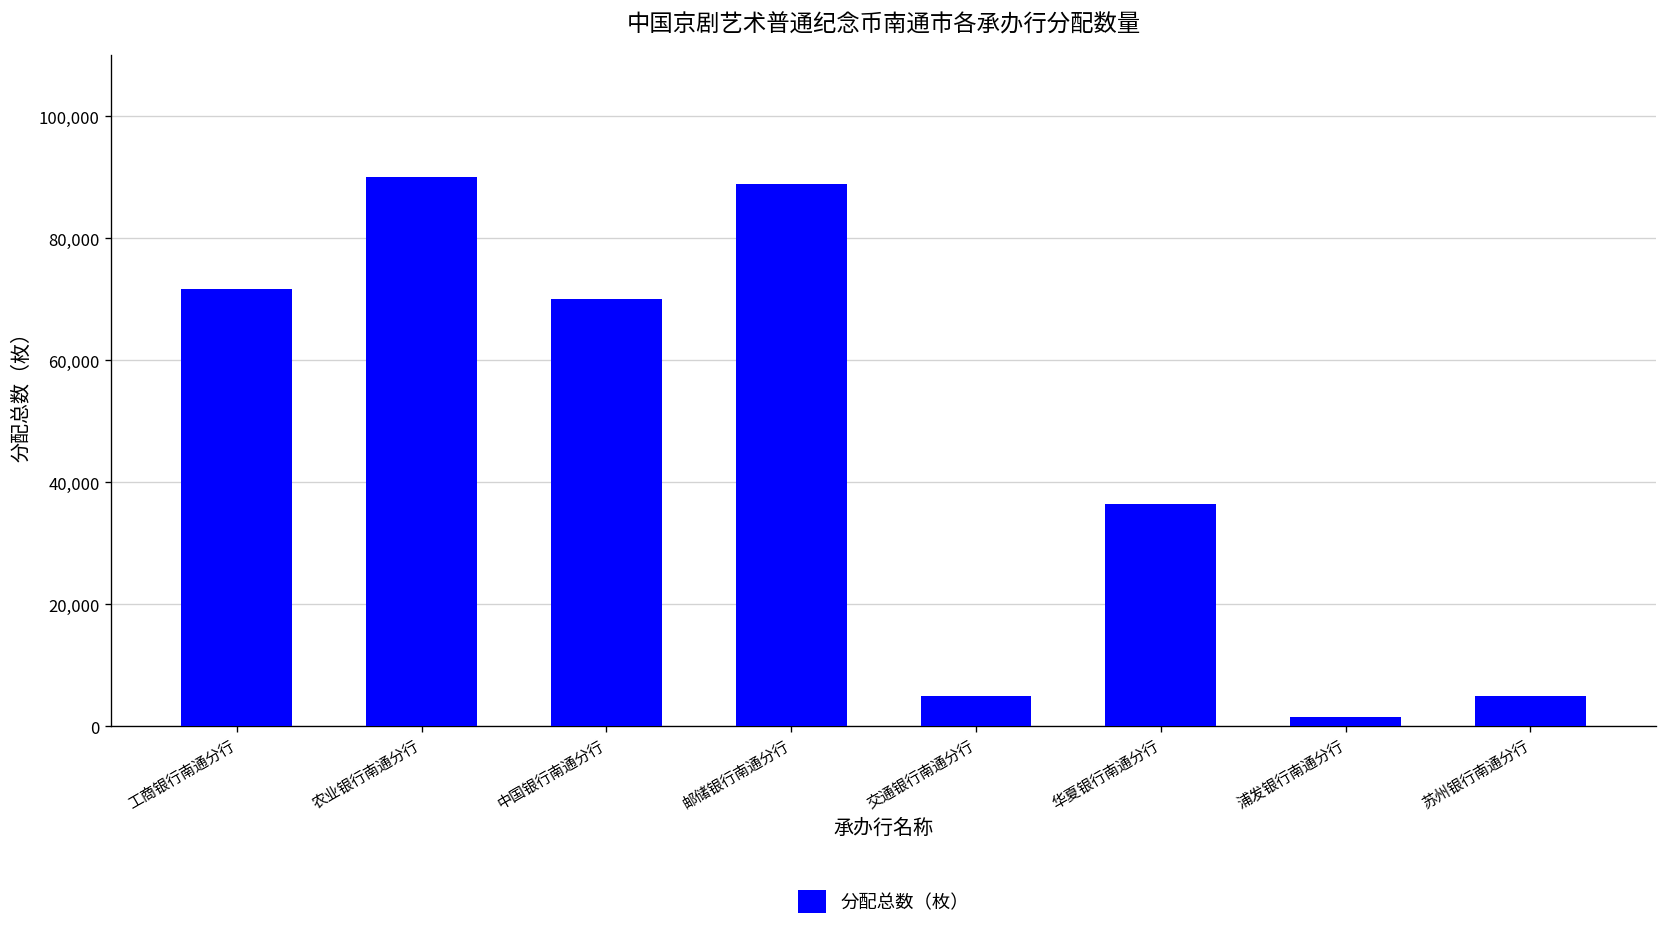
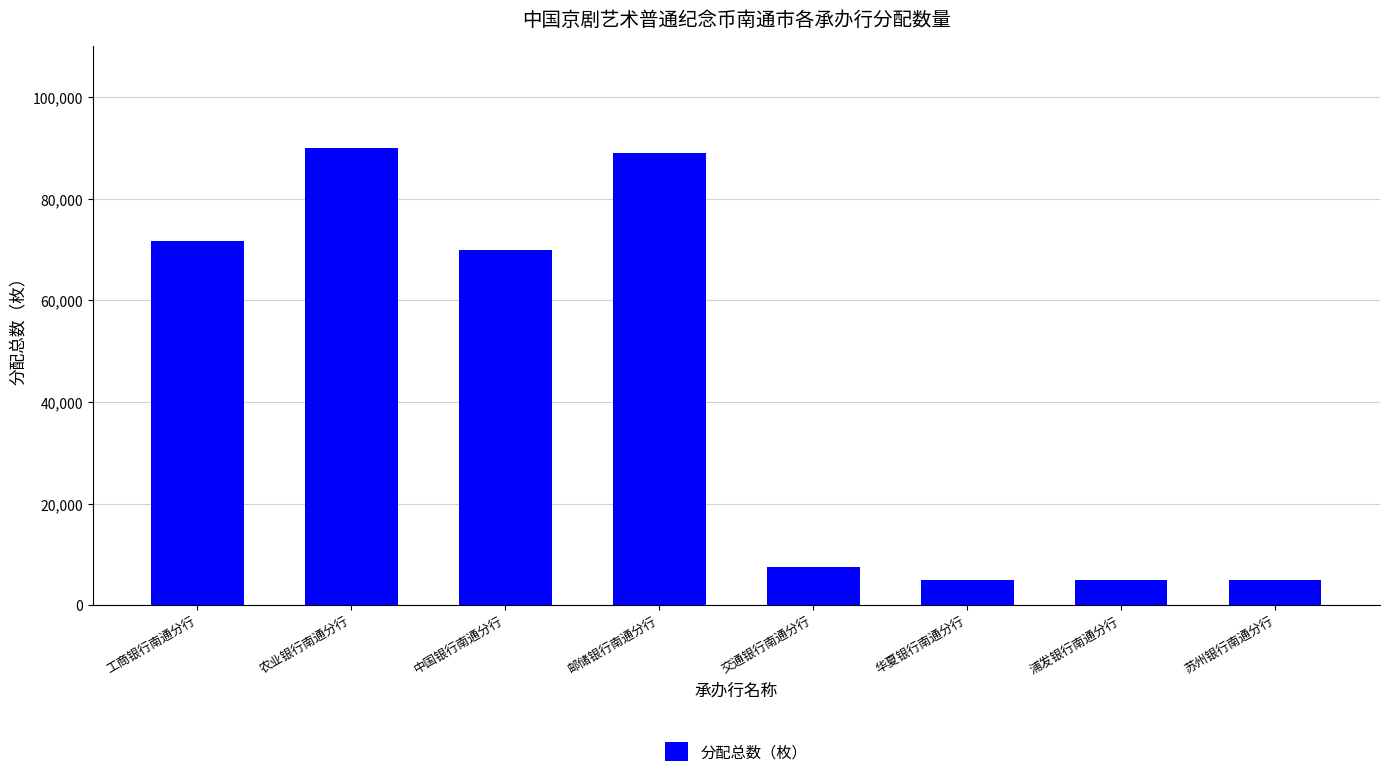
交通银行南通分行: 5,000 -> 8,000
华夏银行南通分行: 36,000 -> 5,000
浦发银行南通分行: 1,000 -> 5,000
